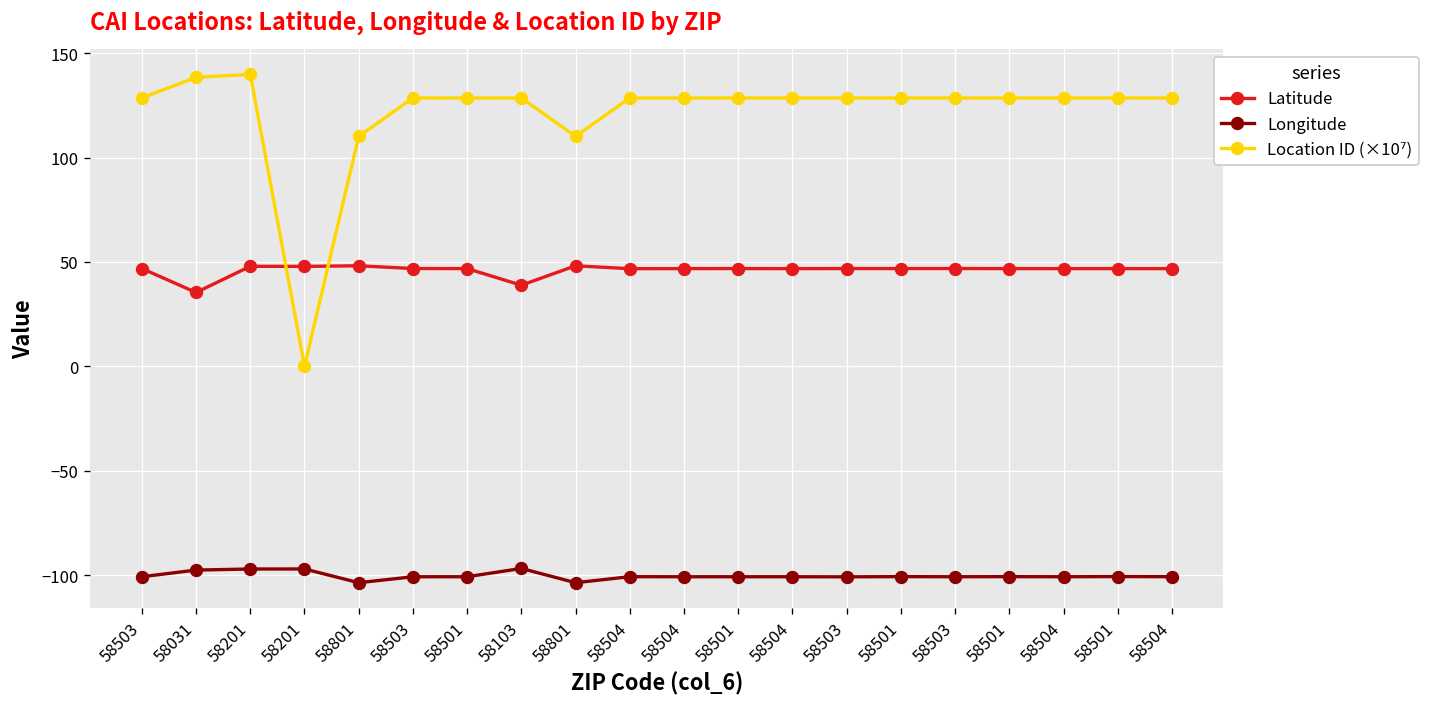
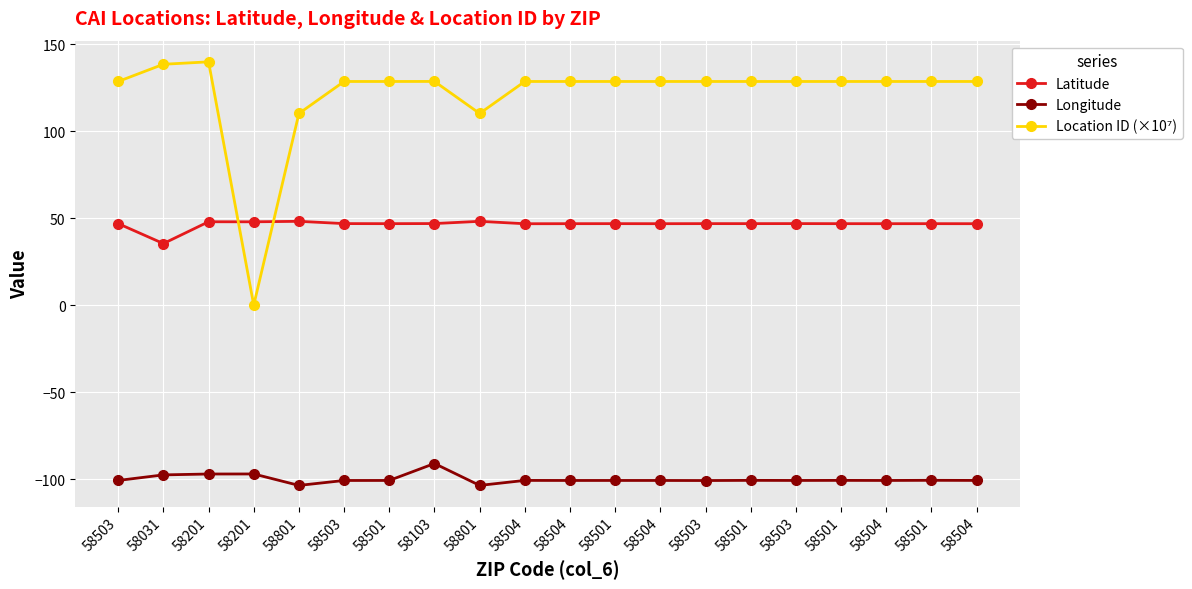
Latitude, 58103: 39 -> 47
Longitude, 58103: -97 -> -91
